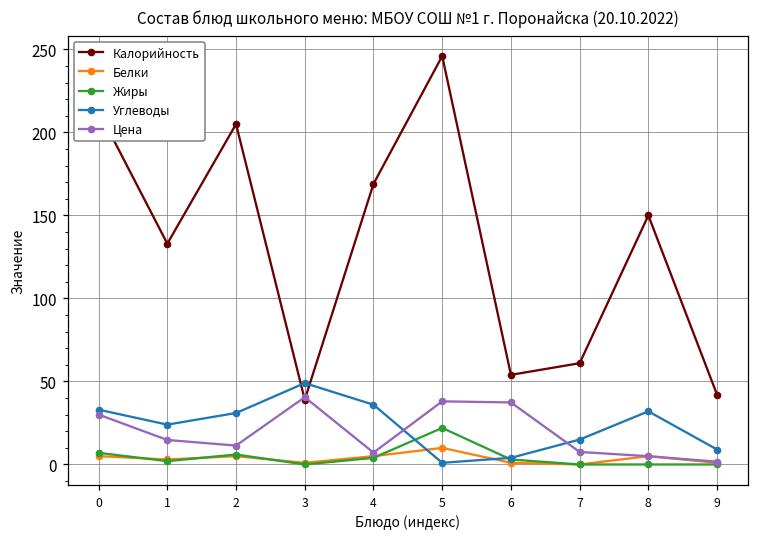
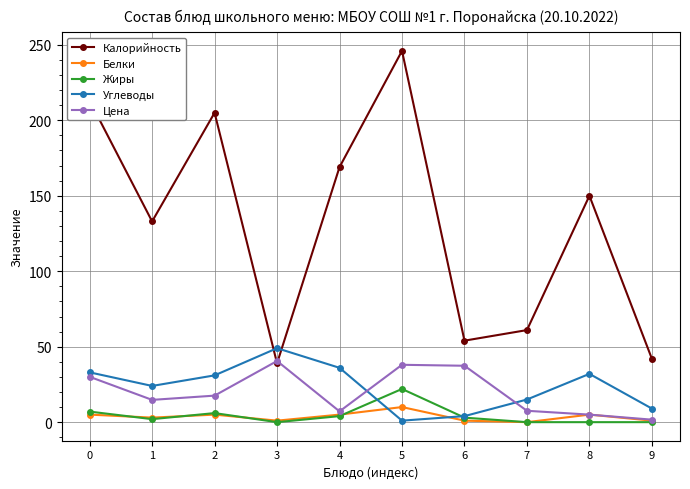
Цена, 2: 11 -> 18
